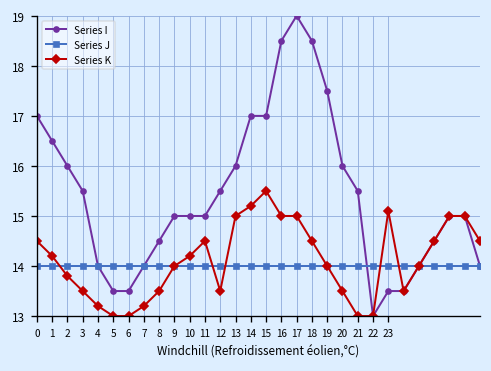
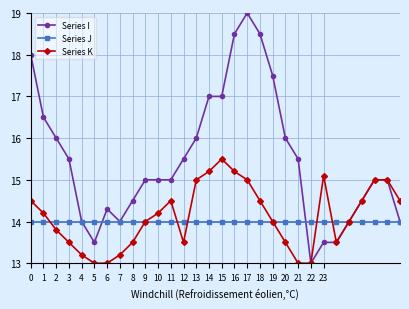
Series I, 0: 17 -> 18
Series I, 6: 13.5 -> 14.3
Series K, 16: 15.0 -> 15.2
